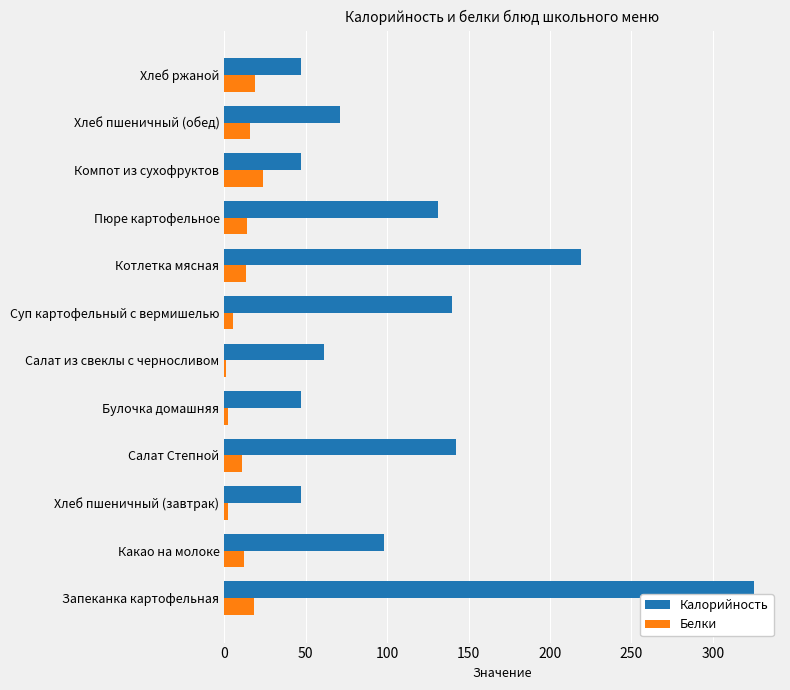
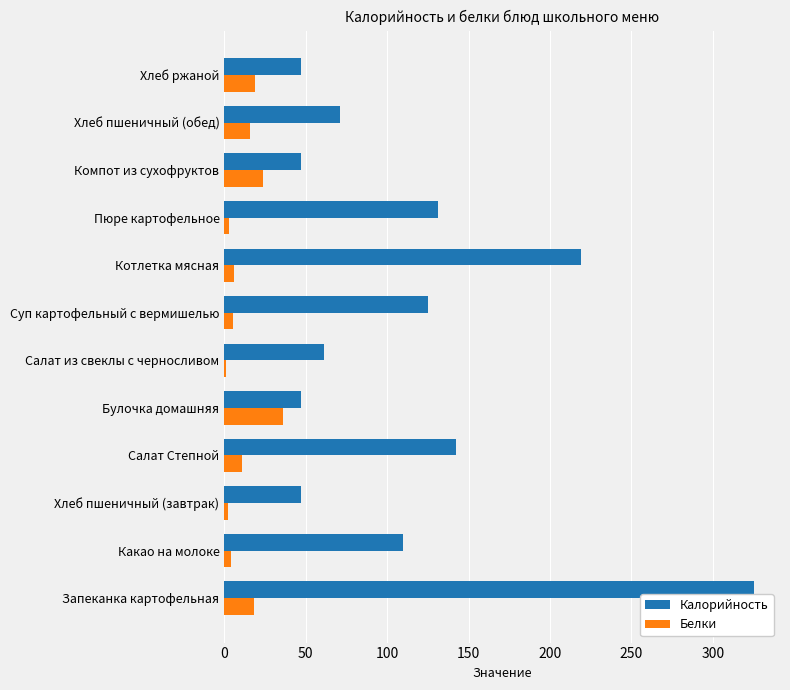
Белки, Пюре картофельное: 14 -> 3
Белки, Котлетка мясная: 13 -> 6
Калорийность, Суп картофельный с вермишелью: 140 -> 125
Белки, Булочка домашняя: 2 -> 36
Калорийность, Какао на молоке: 98 -> 110
Белки, Какао на молоке: 12 -> 4
